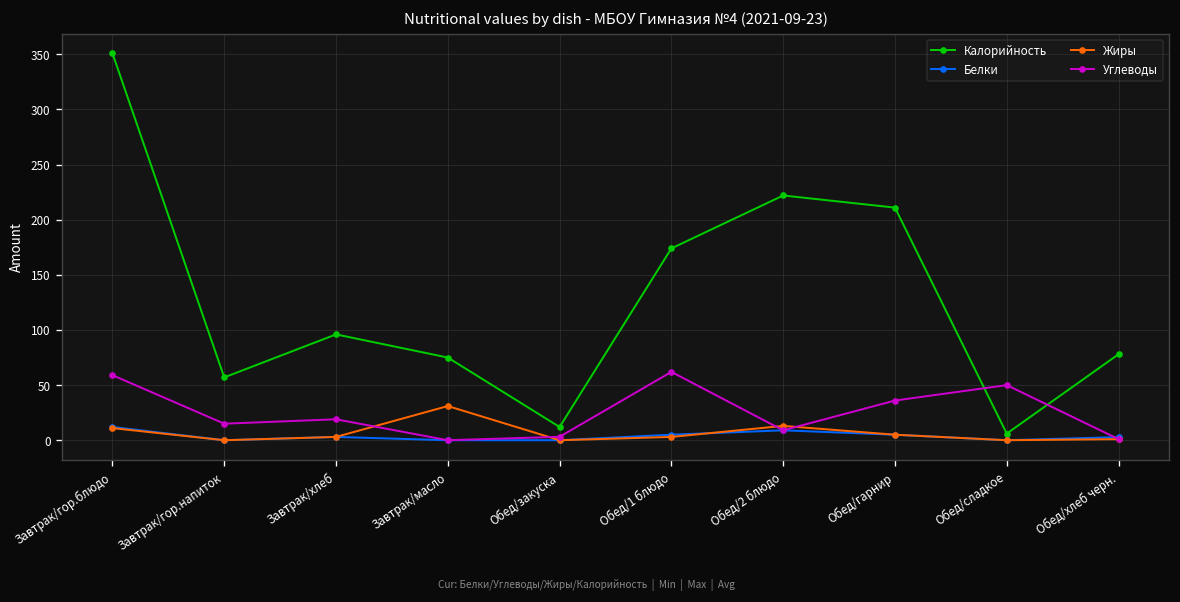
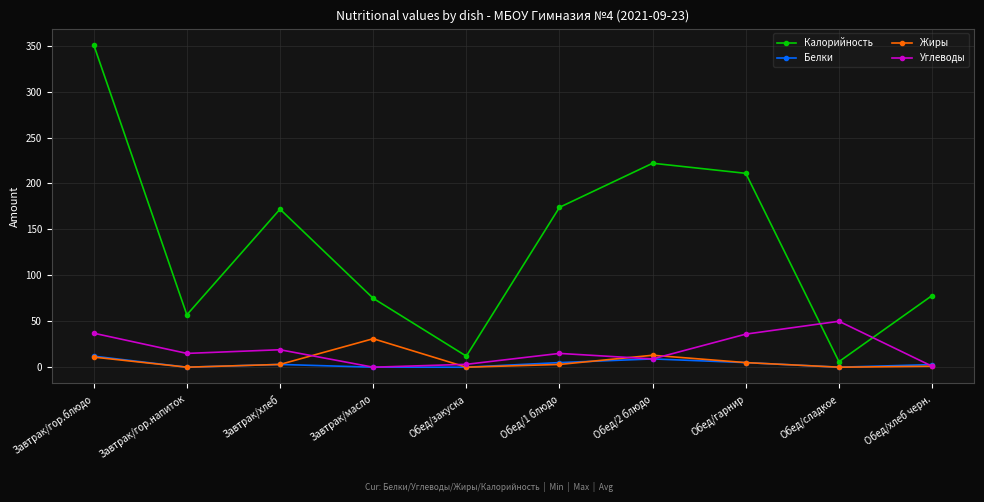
Углеводы, Завтрак/гор.блюдо: 60 -> 40
Калорийность, Завтрак/хлеб: 100 -> 170
Углеводы, Обед/1 блюдо: 60 -> 20
